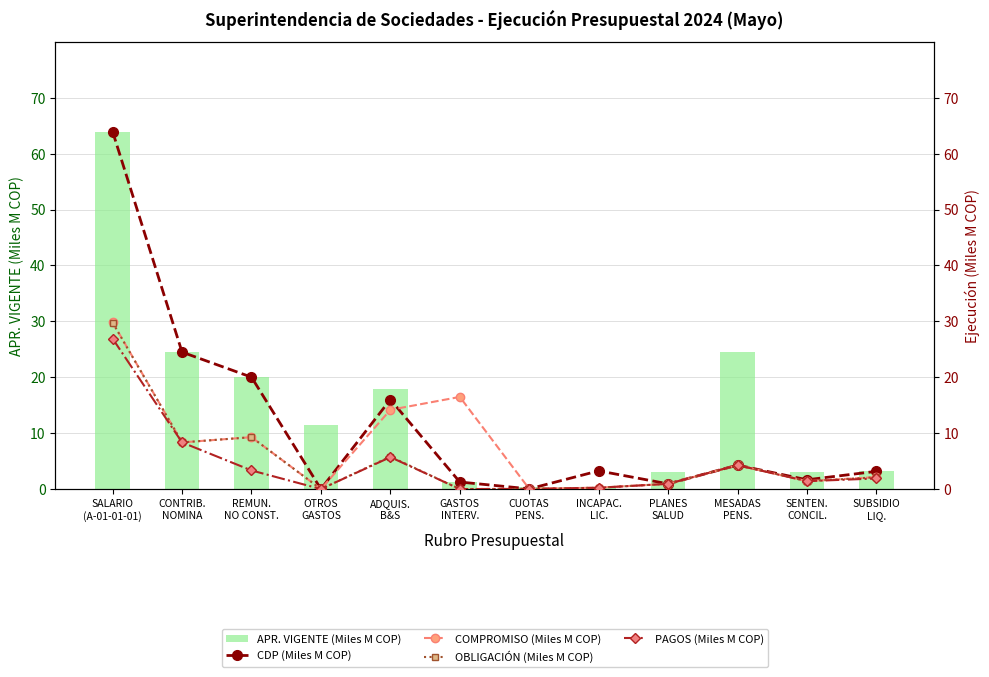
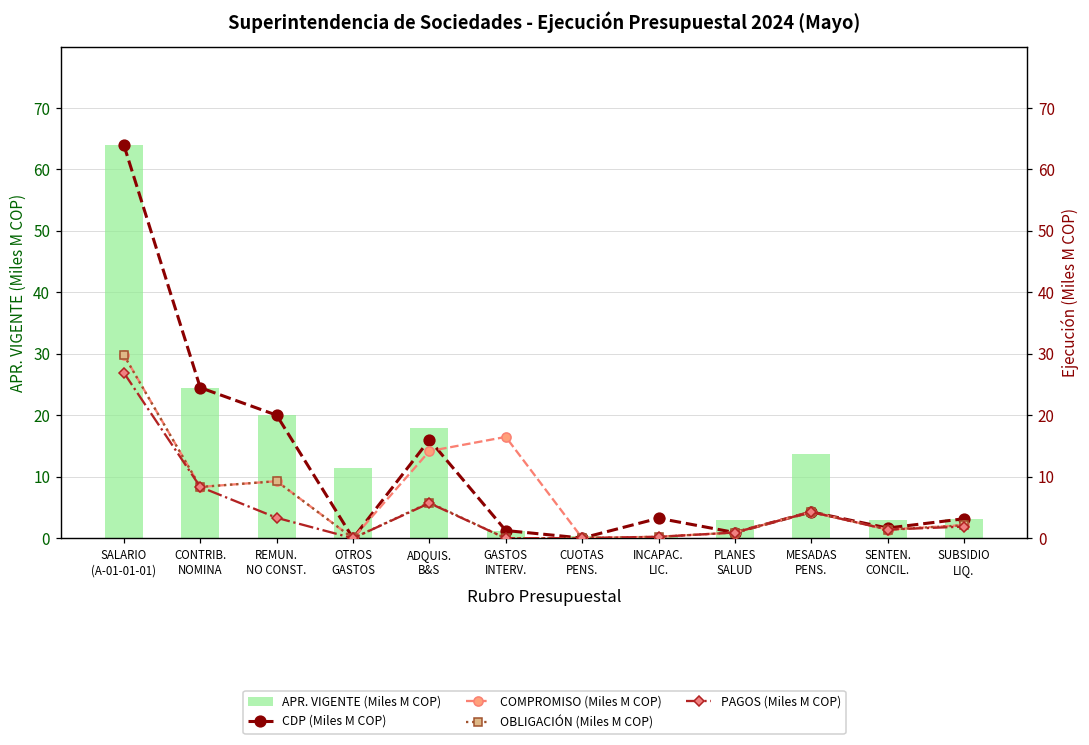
APR. VIGENTE (Miles M COP), MESADAS PENS.: 24 -> 14
